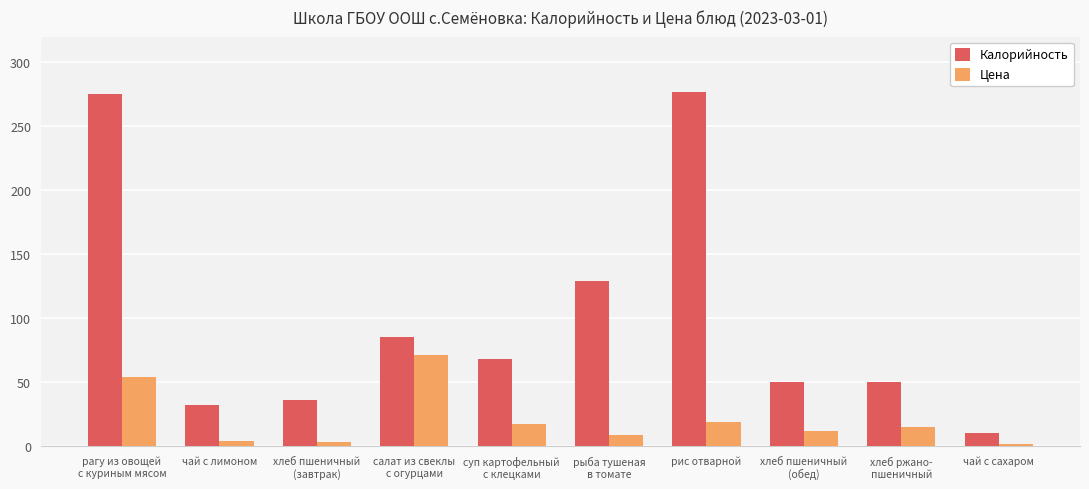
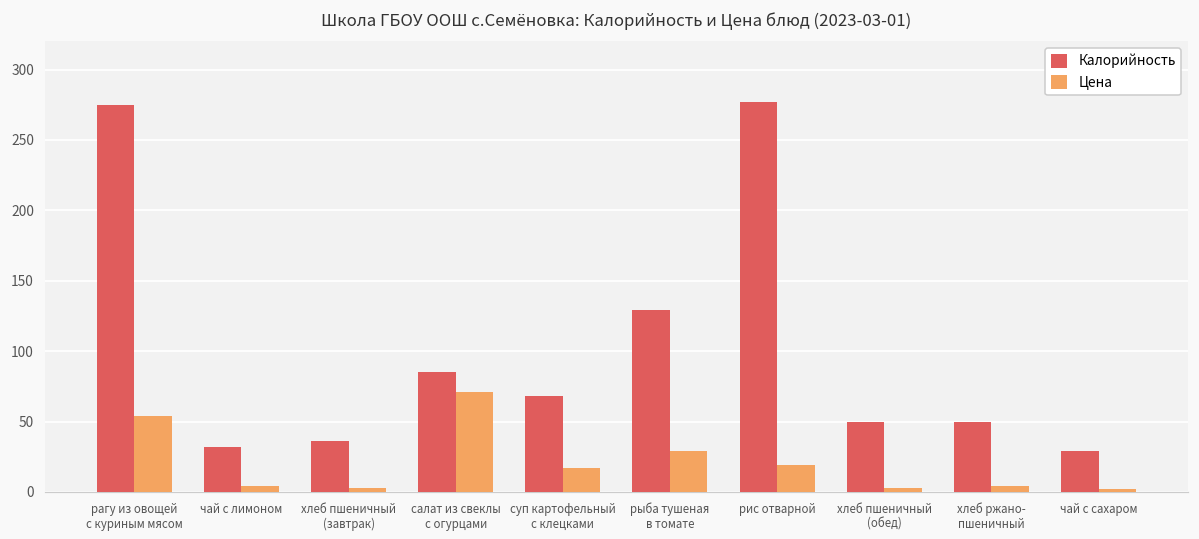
Цена, рыба тушеная в томате: 9 -> 29
Цена, хлеб пшеничный (обед): 12 -> 3
Цена, хлеб ржано- пшеничный: 15 -> 5
Калорийность, чай с сахаром: 10 -> 29
